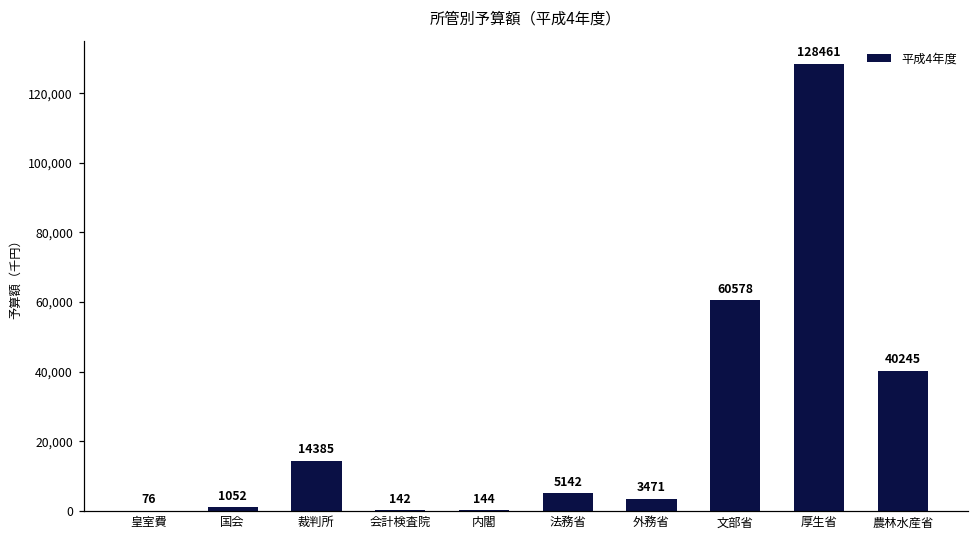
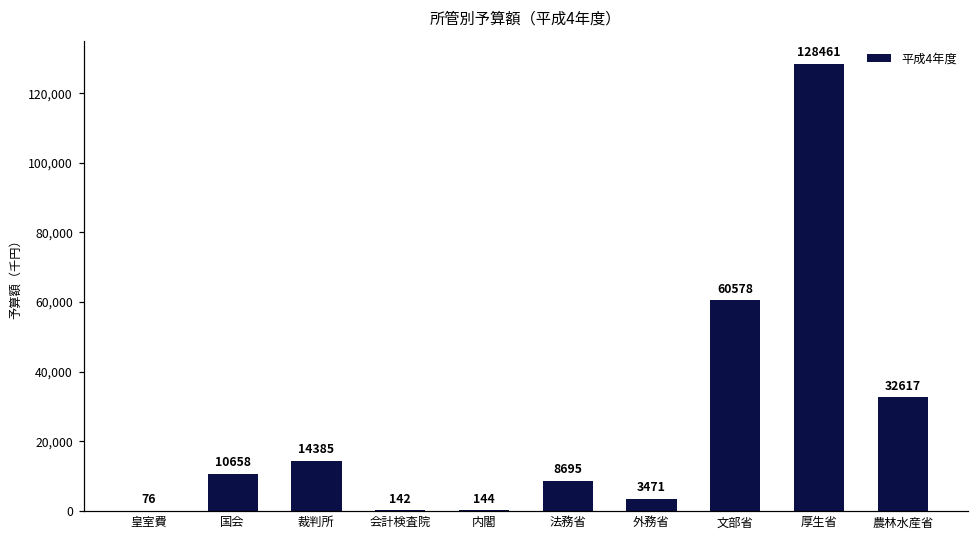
国会: 1052 -> 10658
法務省: 5142 -> 8695
農林水産省: 40245 -> 32617
